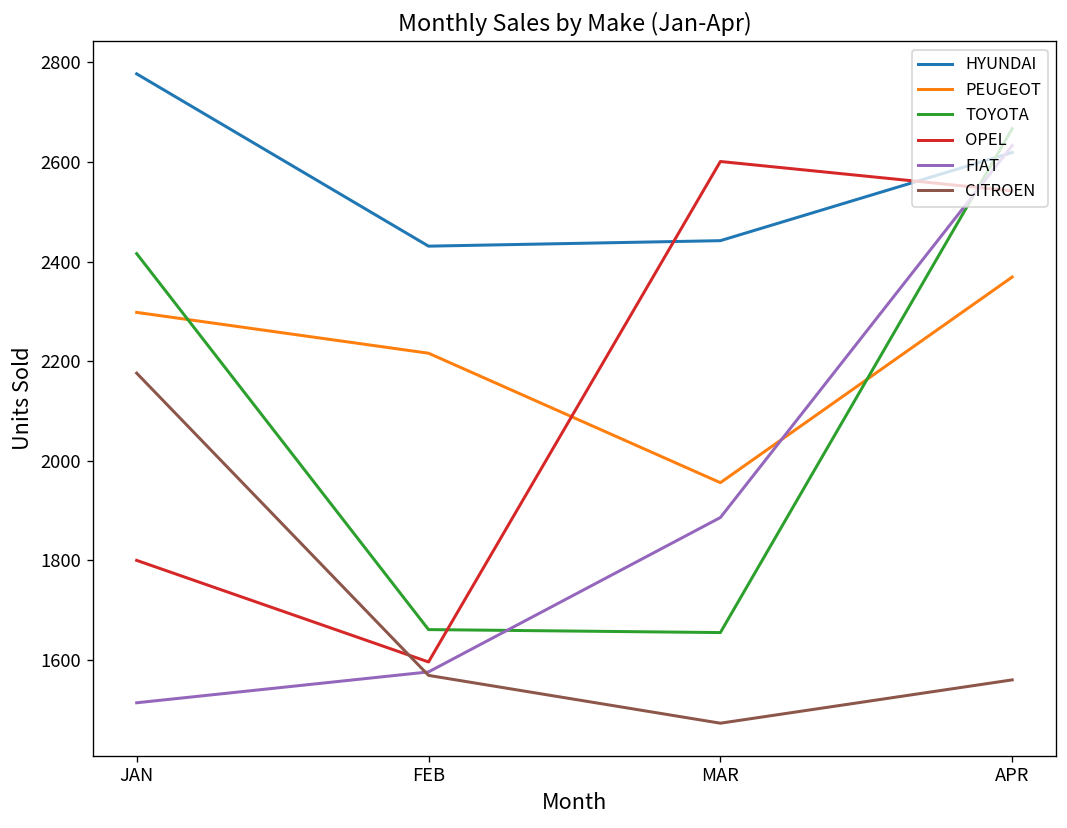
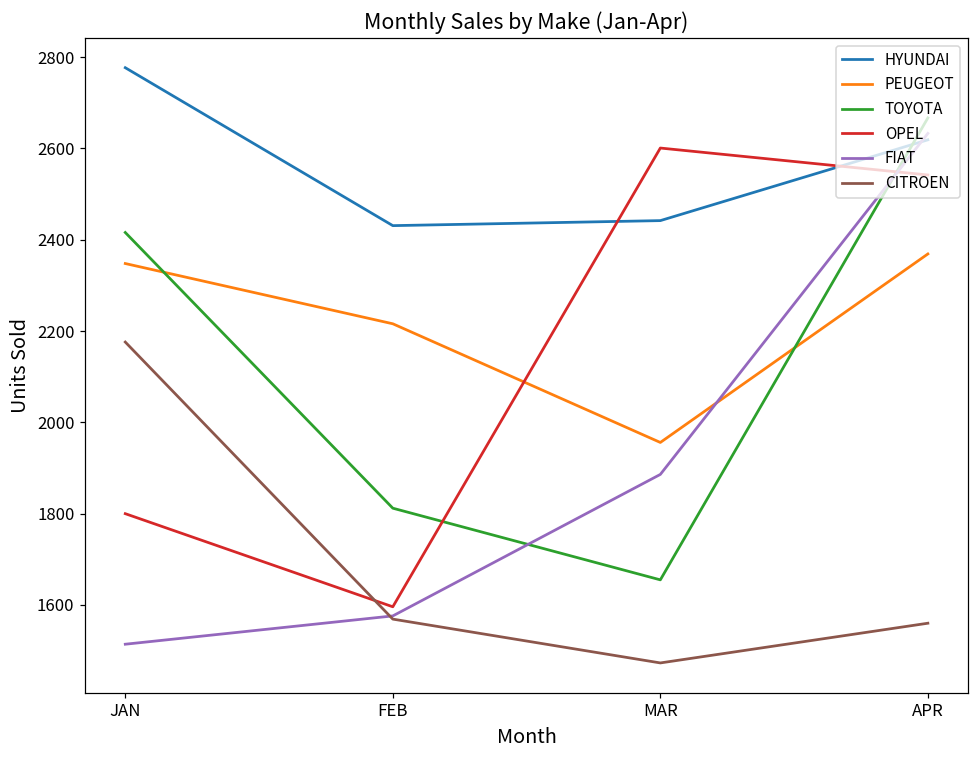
PEUGEOT, JAN: 2300 -> 2350
TOYOTA, FEB: 1660 -> 1810
